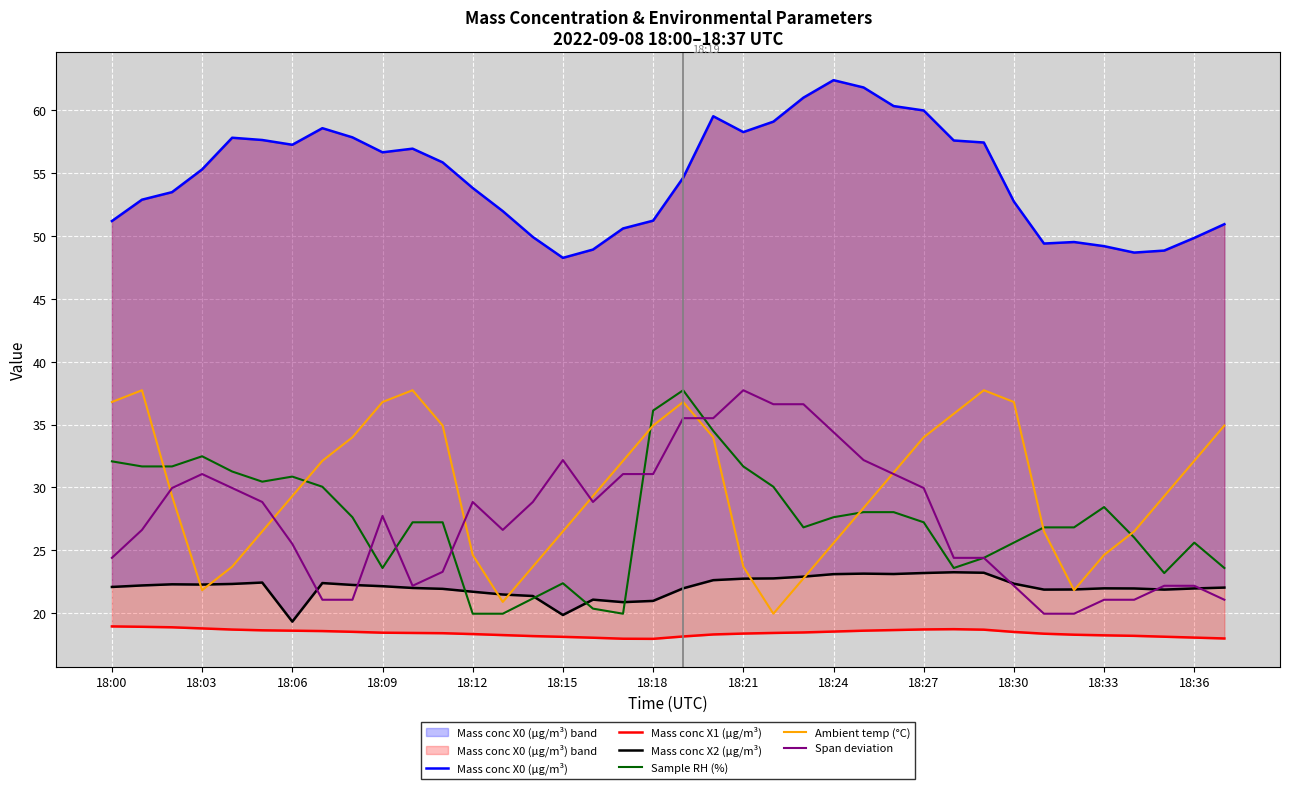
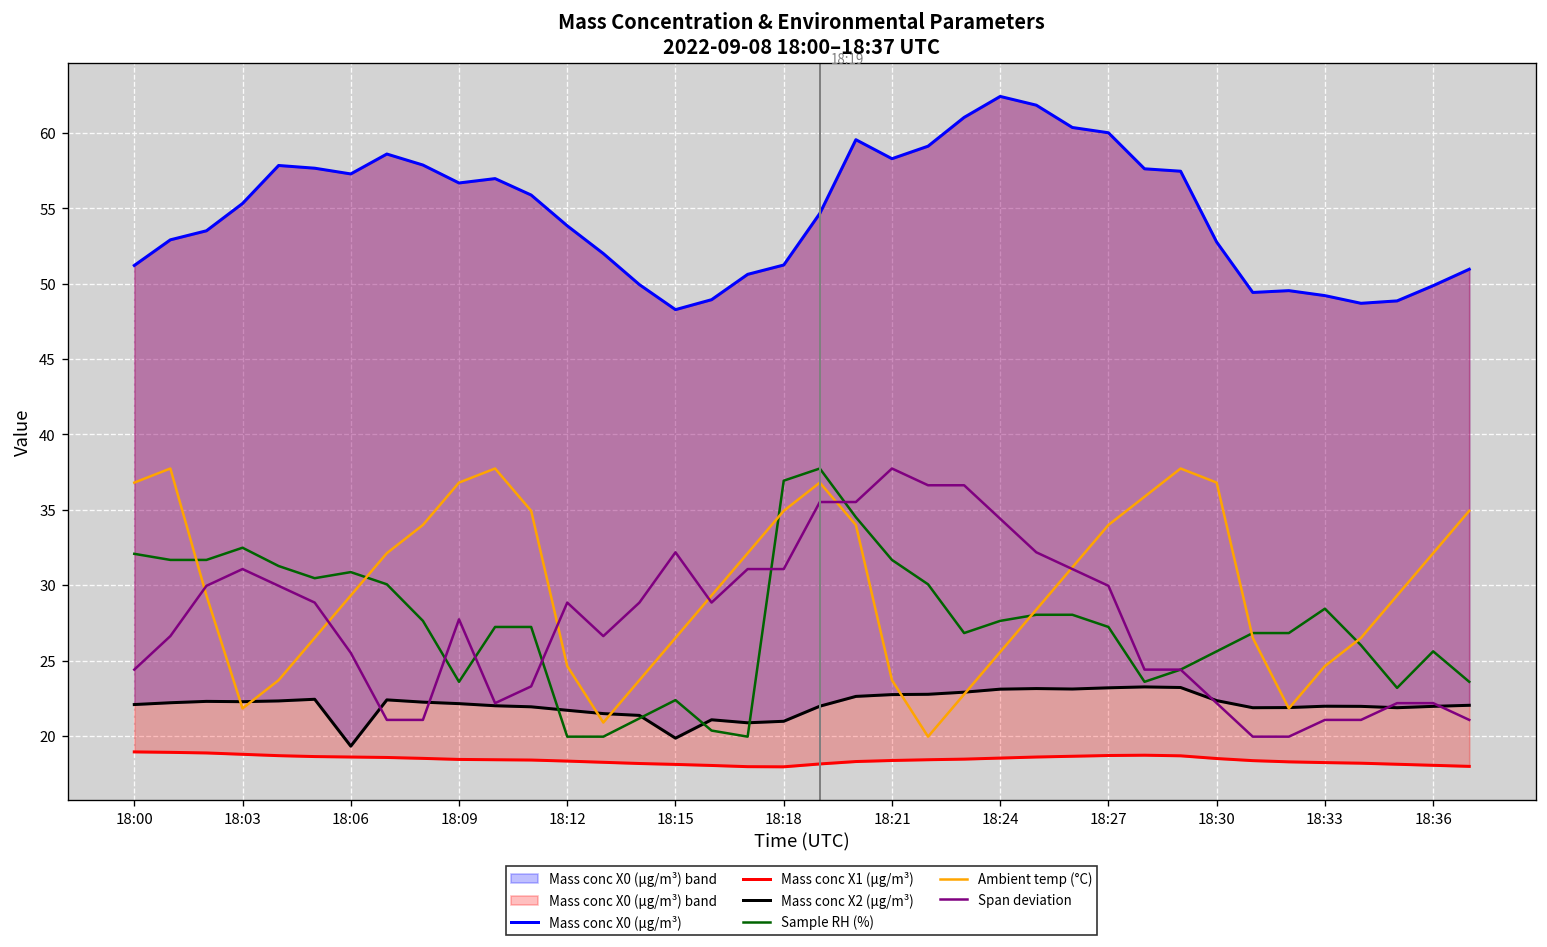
Sample RH (%), 18:18: 36.1 -> 36.9
